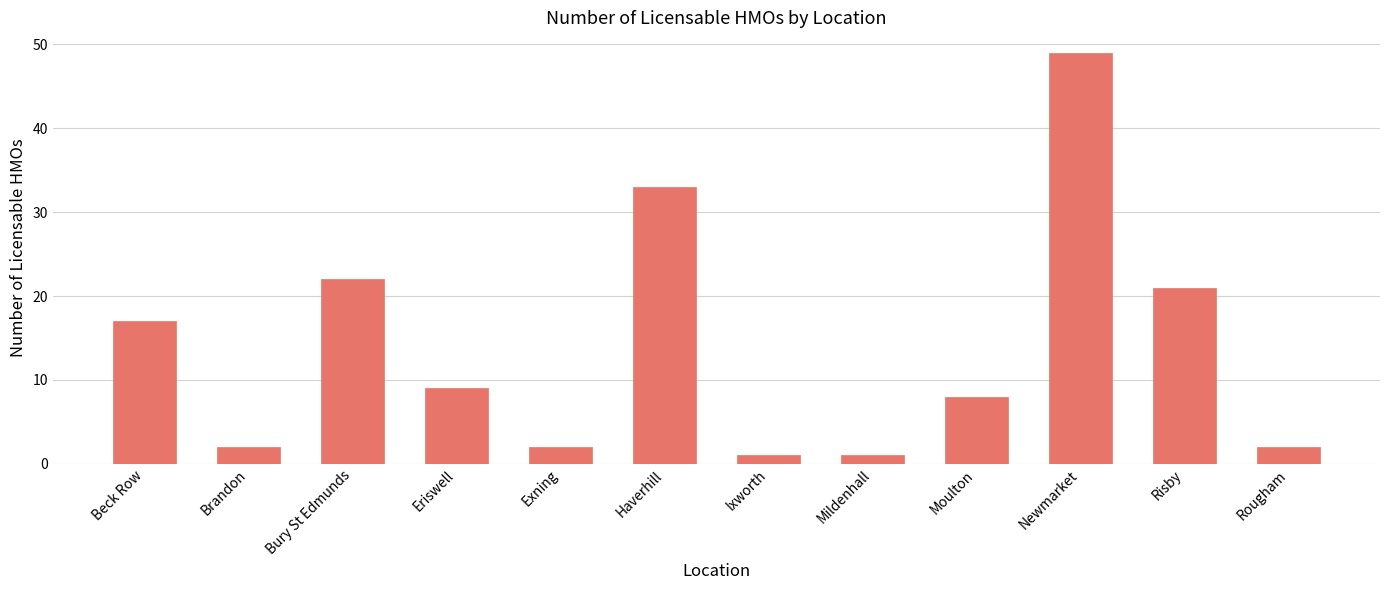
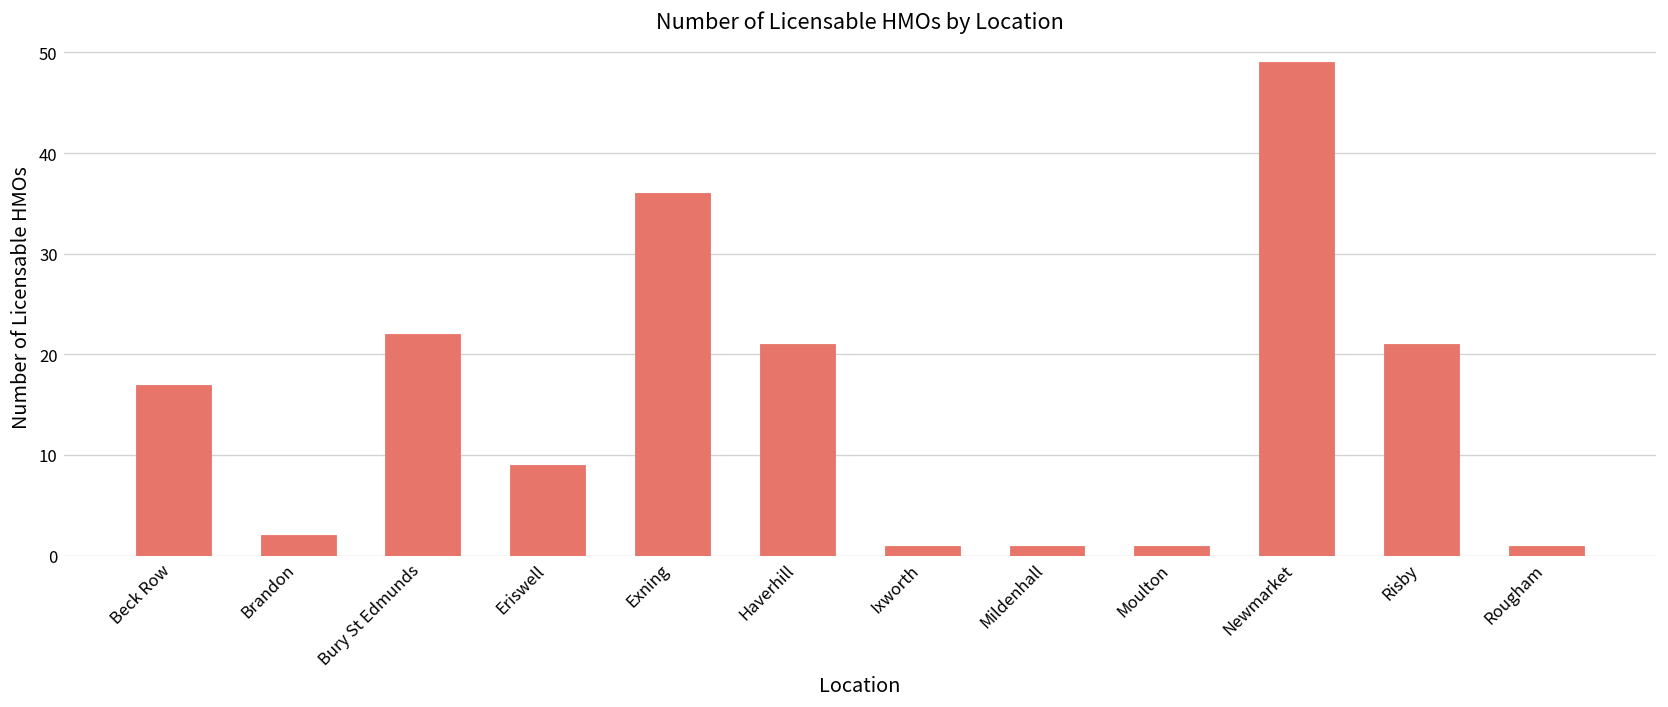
Exning: 2 -> 36
Haverhill: 33 -> 21
Moulton: 8 -> 1
Rougham: 2 -> 1
